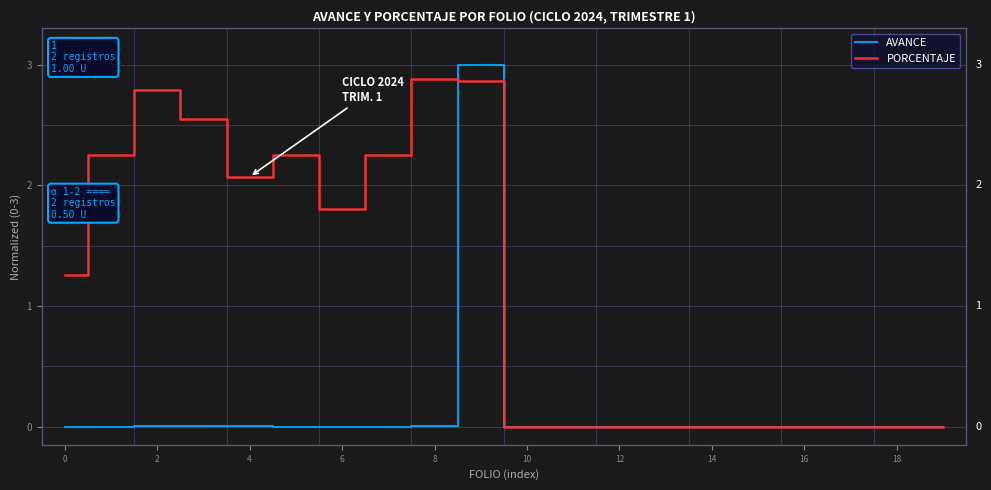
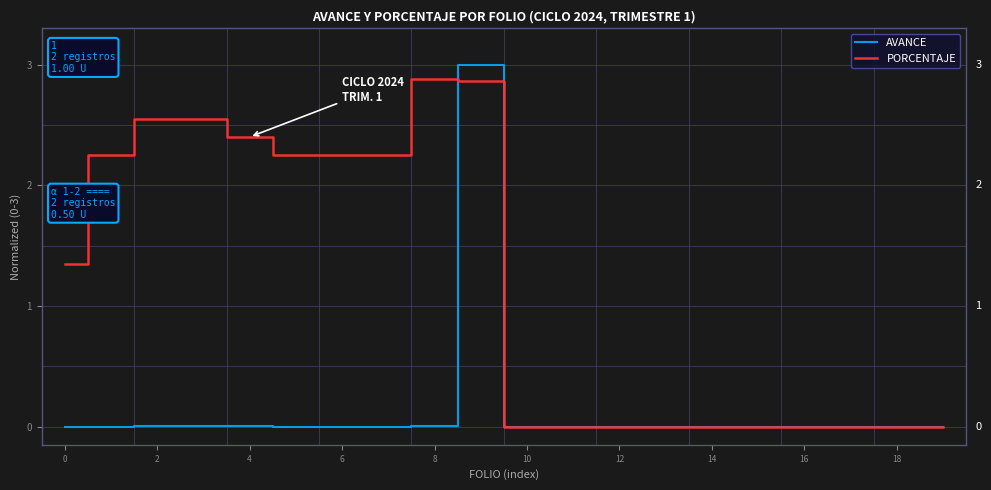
PORCENTAJE, 0: 1.26 -> 1.35
PORCENTAJE, 2: 2.79 -> 2.55
PORCENTAJE, 4: 2.07 -> 2.40
PORCENTAJE, 6: 1.80 -> 2.25
